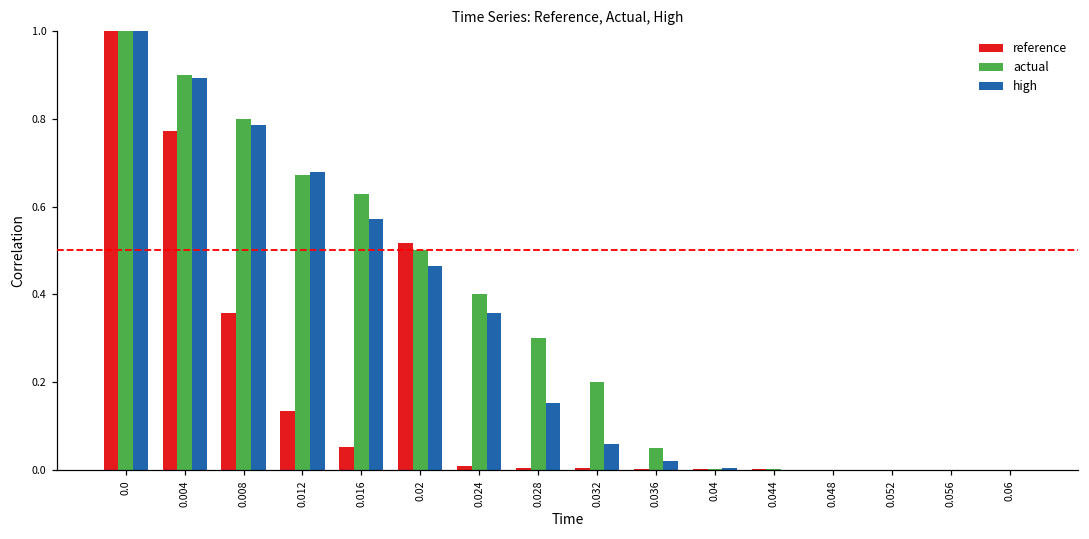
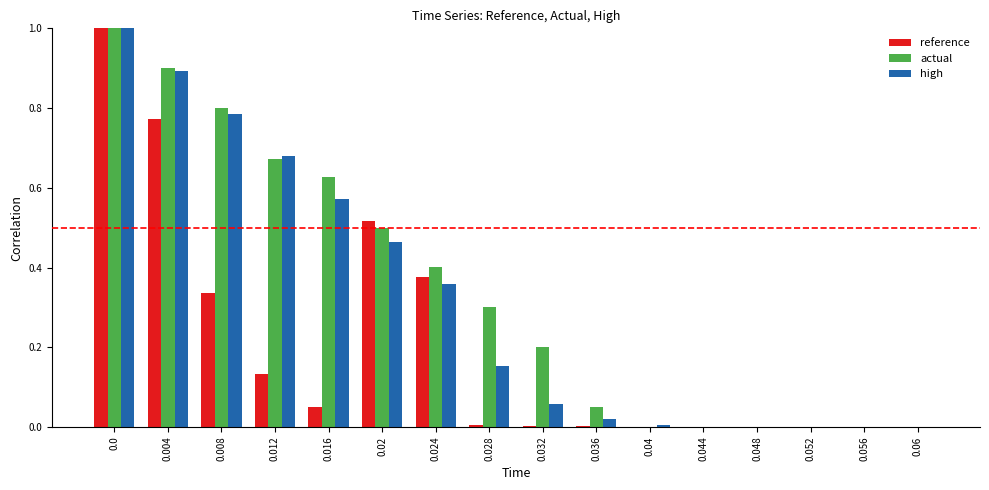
reference, 0.008: 0.36 -> 0.34
reference, 0.024: 0.01 -> 0.38
